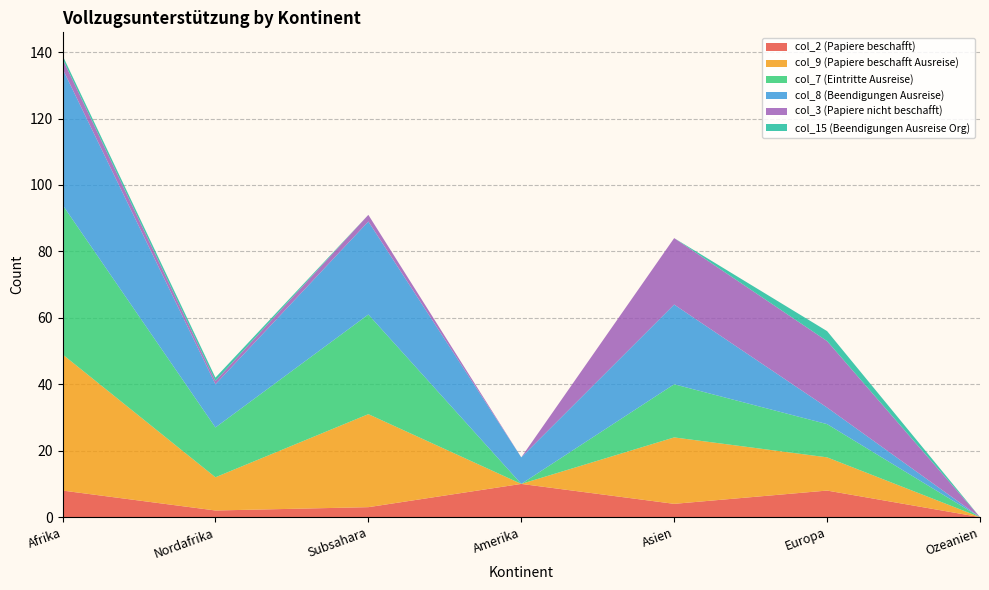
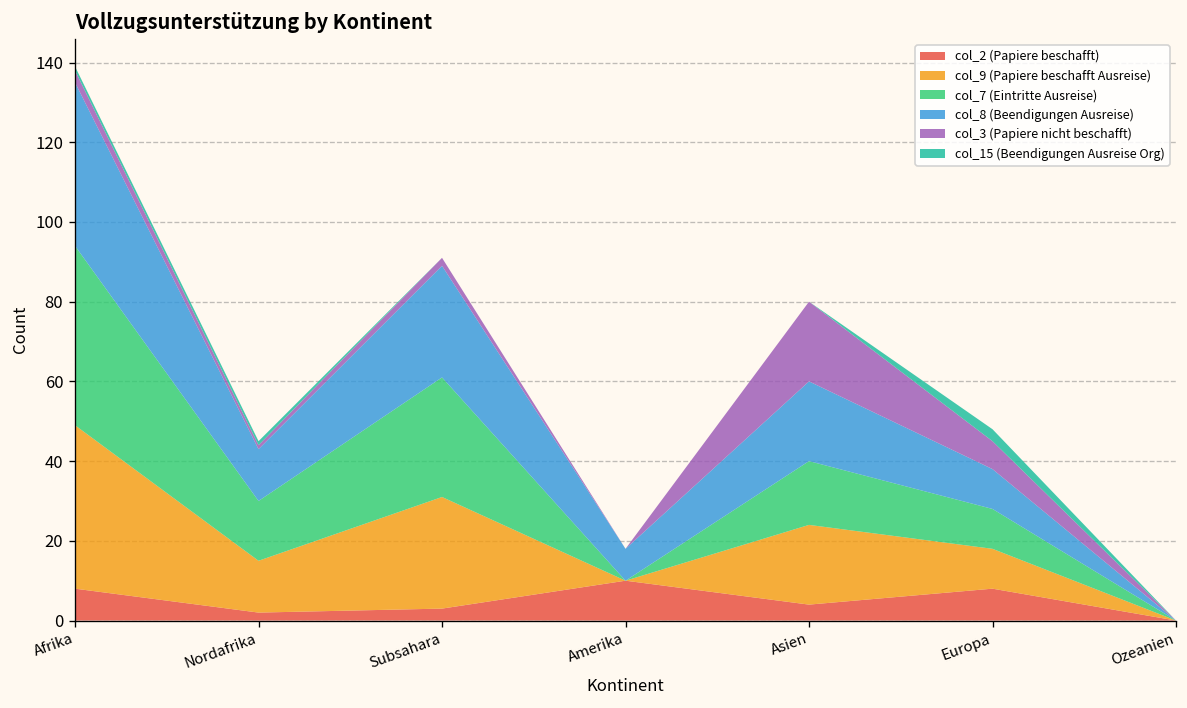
col_9 (Papiere beschafft Ausreise), Nordafrika: 10 -> 13
col_8 (Beendigungen Ausreise), Asien: 24 -> 20
col_8 (Beendigungen Ausreise), Europa: 5 -> 10
col_3 (Papiere nicht beschafft), Europa: 20 -> 7
